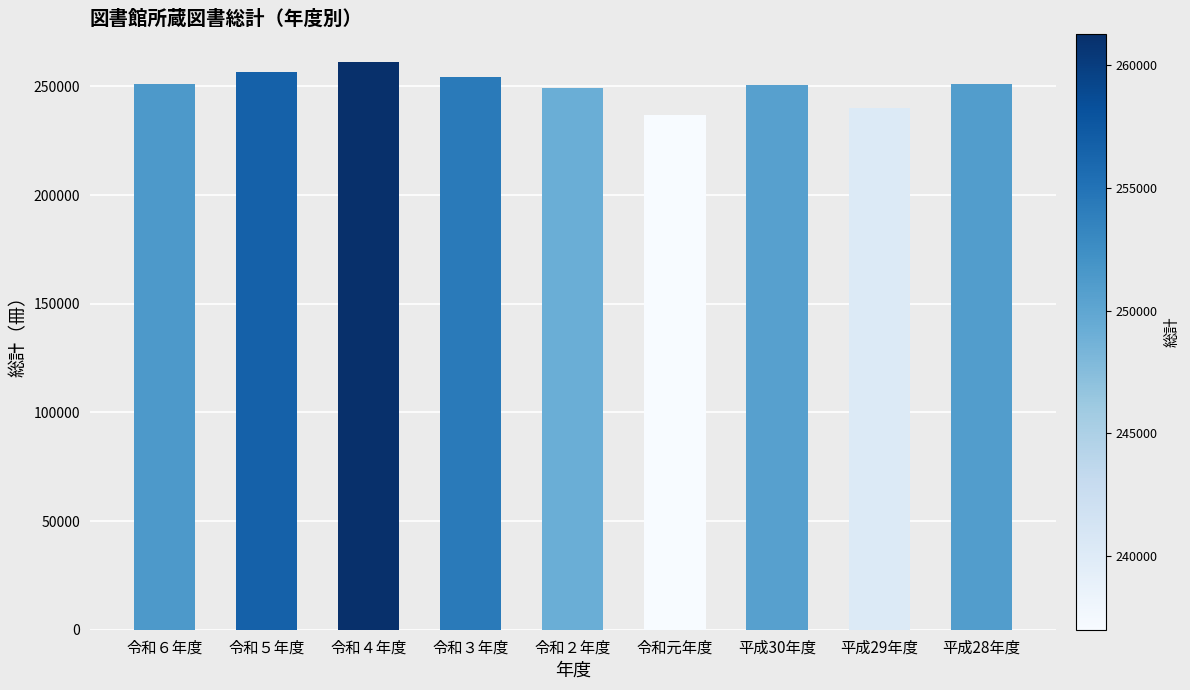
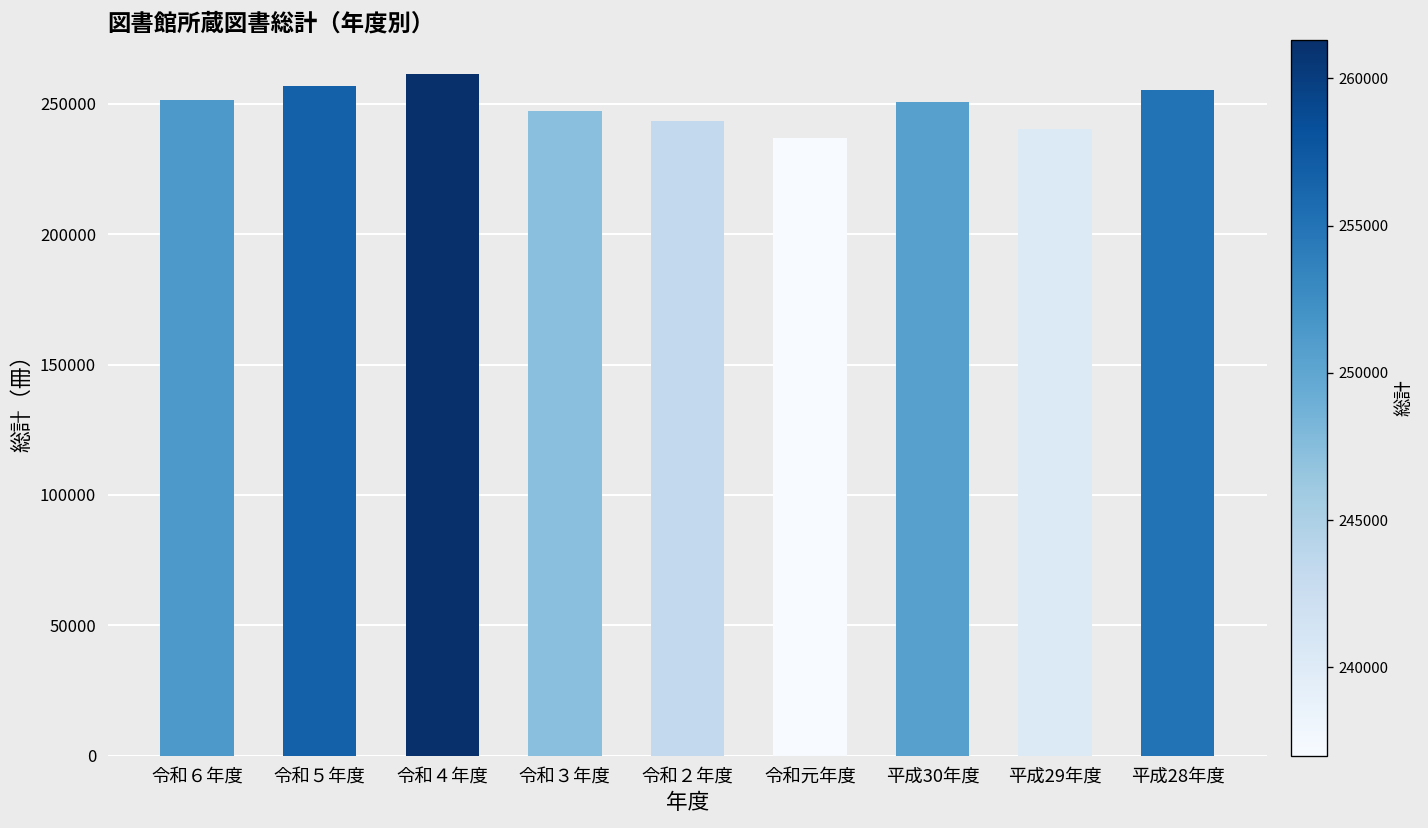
令和３年度: 254000 -> 247000
令和２年度: 249000 -> 243000
平成28年度: 251000 -> 255000
